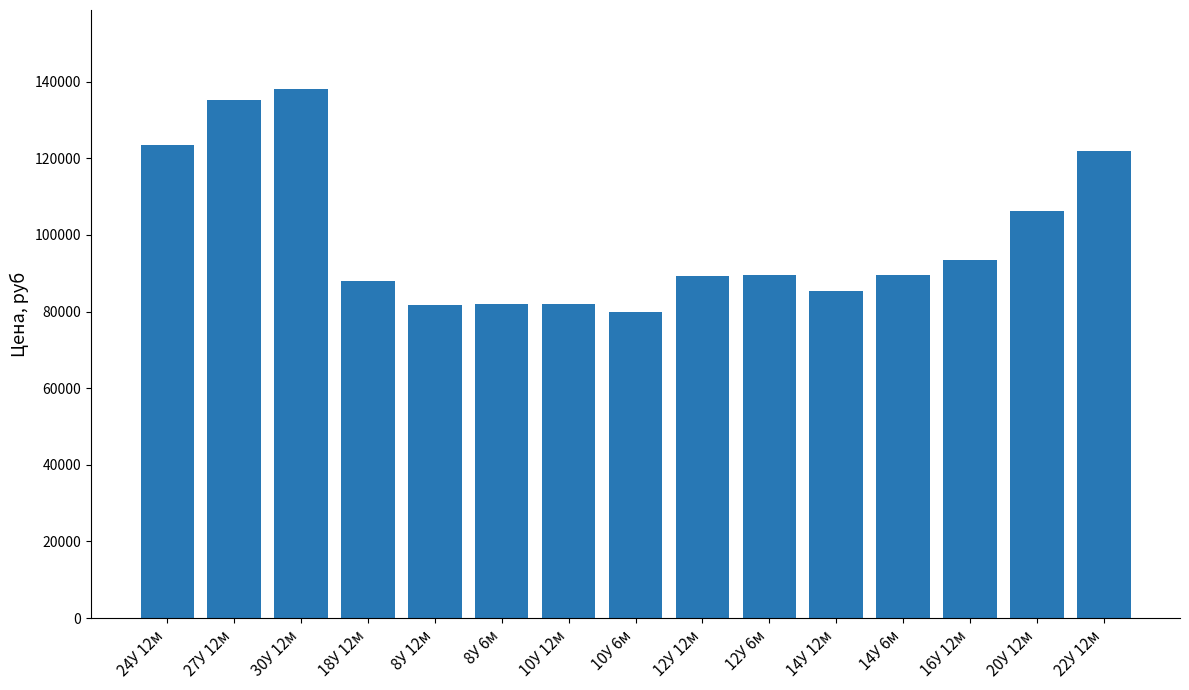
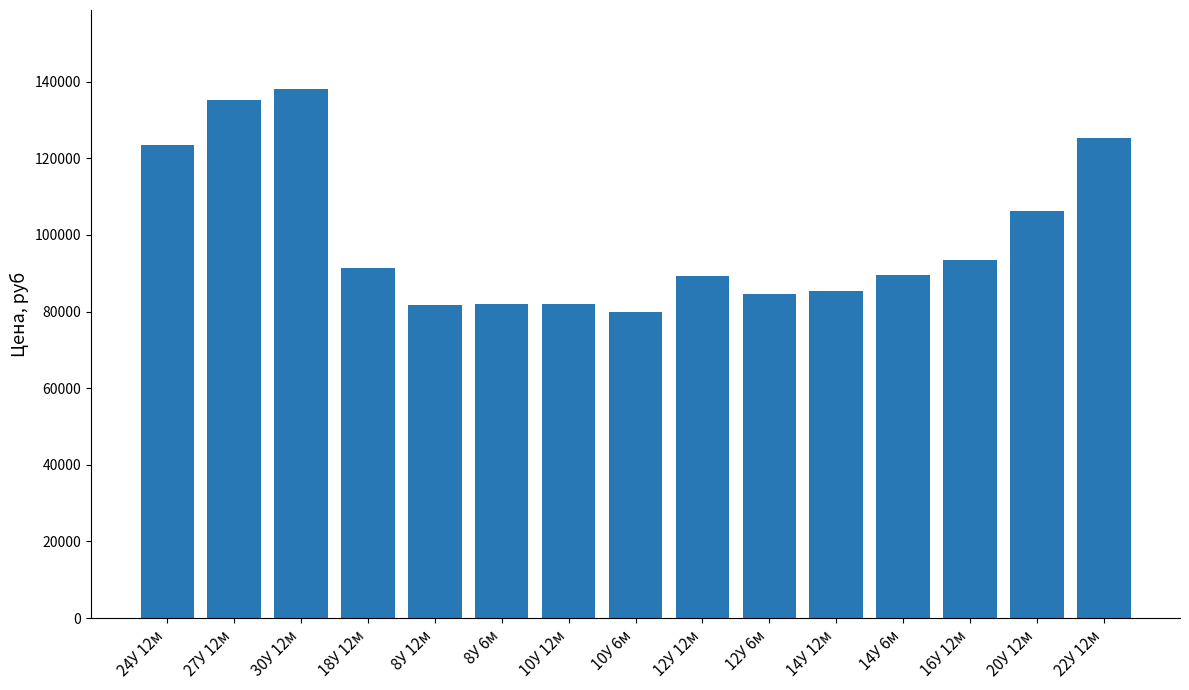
18У 12м: 88000 -> 91000
12У 6м: 90000 -> 85000
22У 12м: 122000 -> 125000
